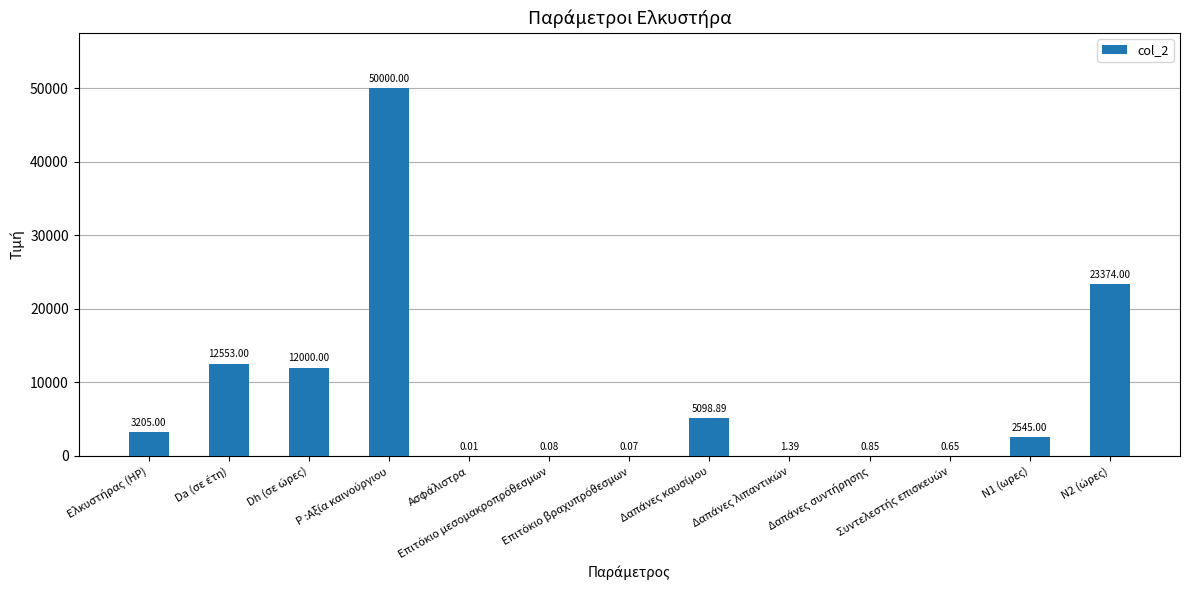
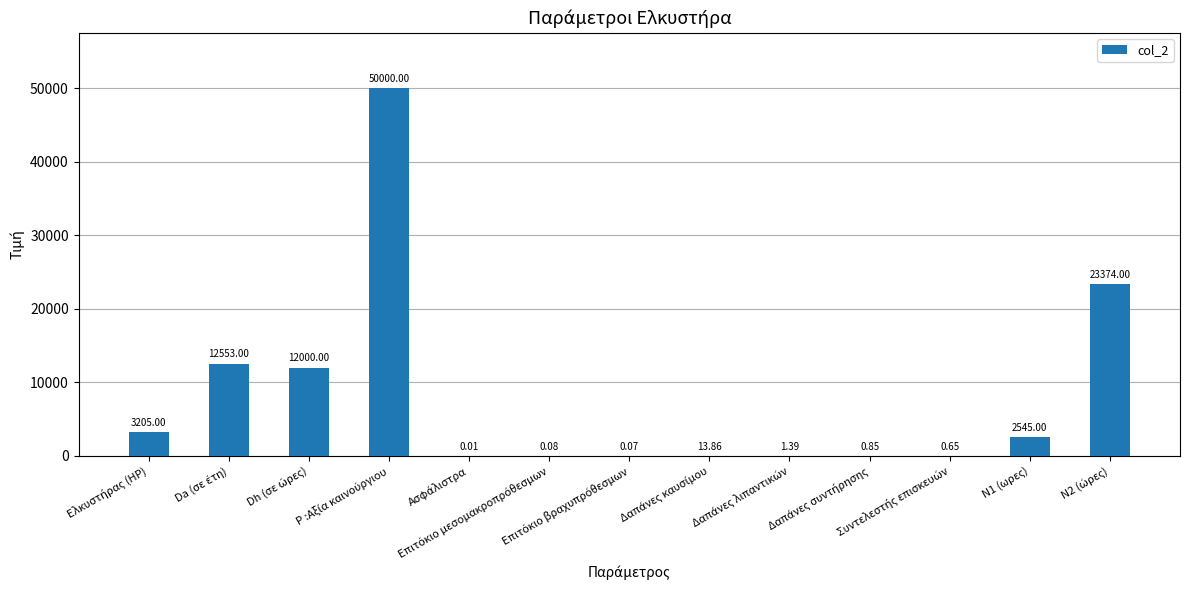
Δαπάνες καυσίμου: 5098.89 -> 13.86
